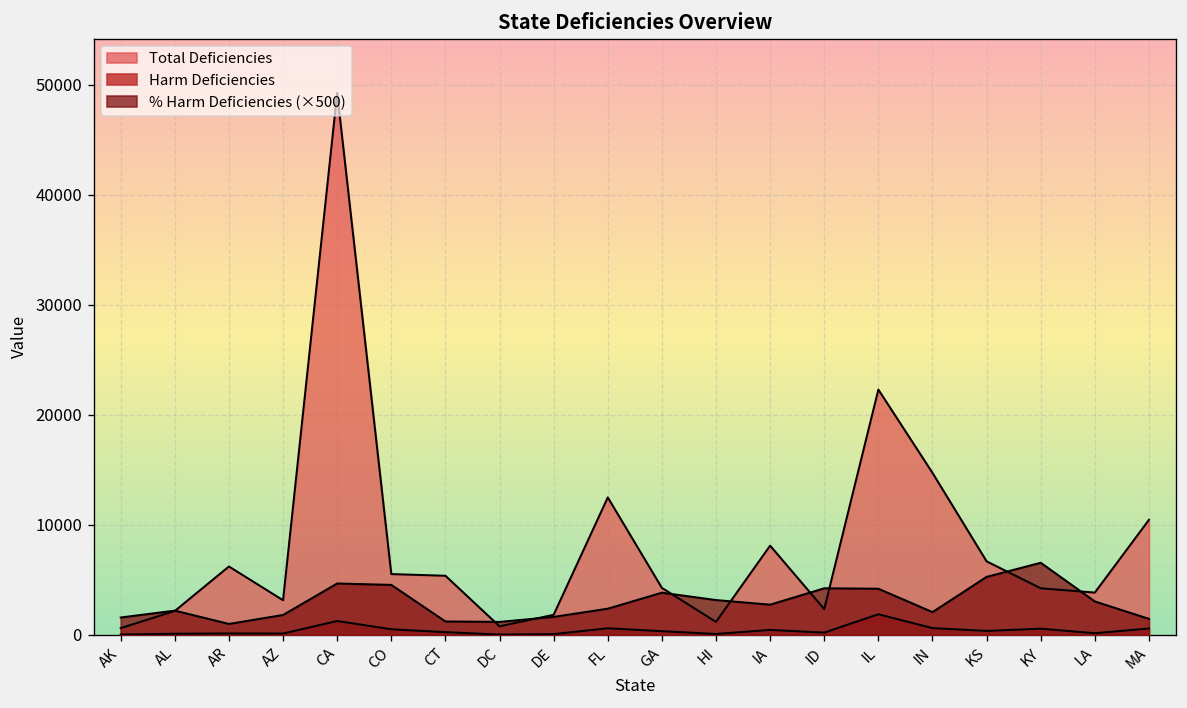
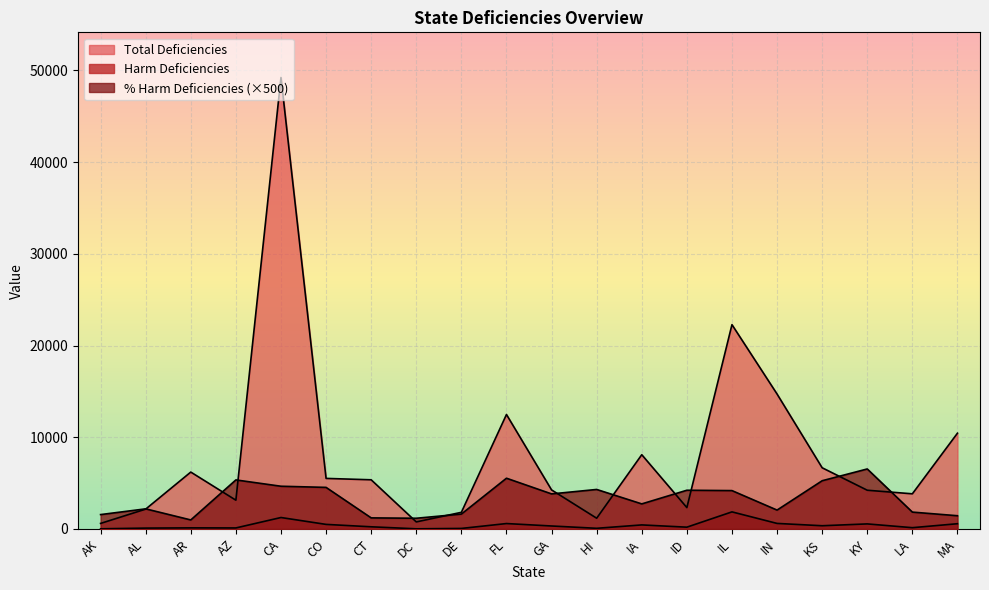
% Harm Deficiencies (×500), AZ: 2000 -> 5000
% Harm Deficiencies (×500), FL: 2000 -> 6000
% Harm Deficiencies (×500), HI: 3000 -> 4000
% Harm Deficiencies (×500), LA: 3000 -> 2000
